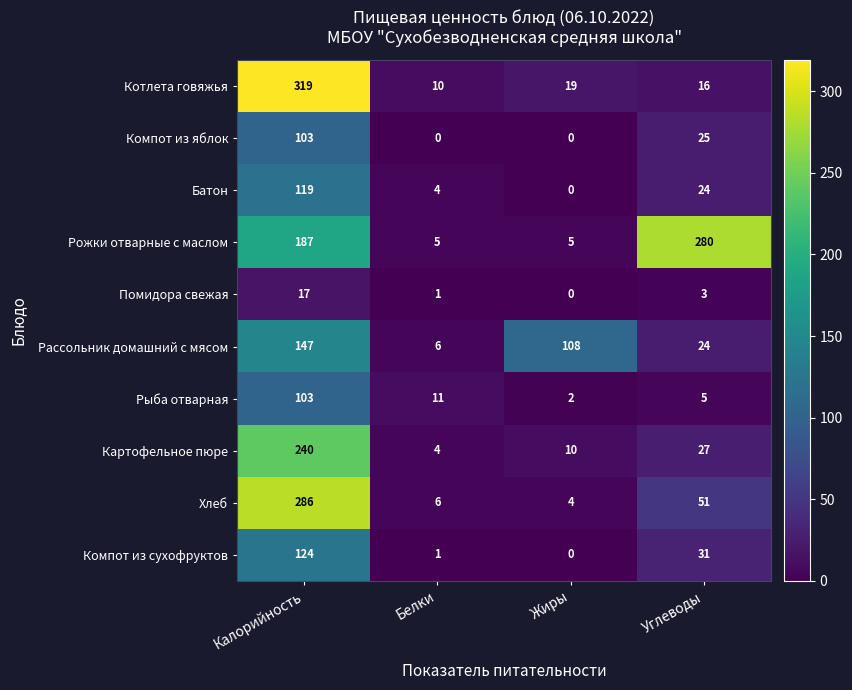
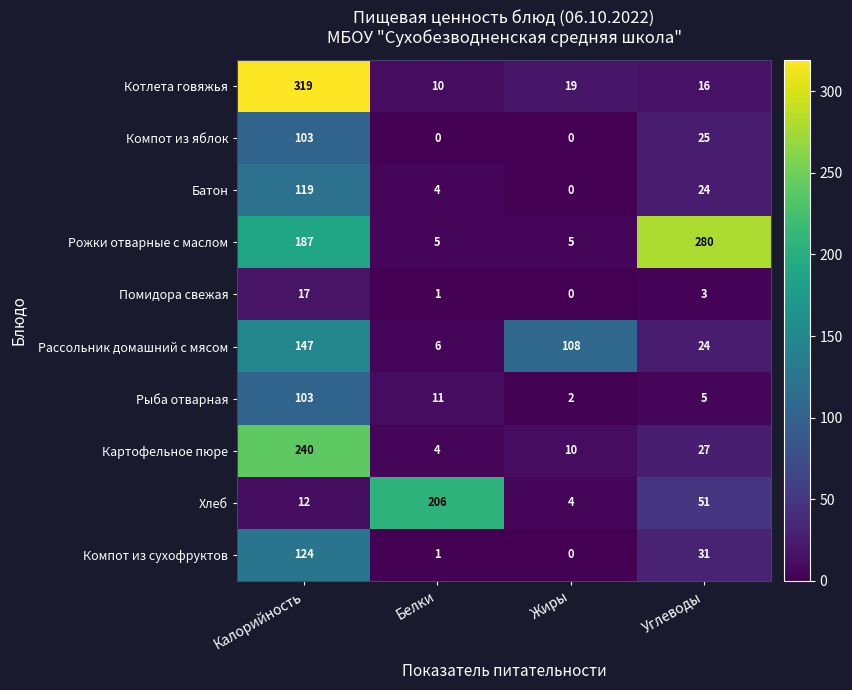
Хлеб, Калорийность: 286 -> 12
Хлеб, Белки: 6 -> 206
